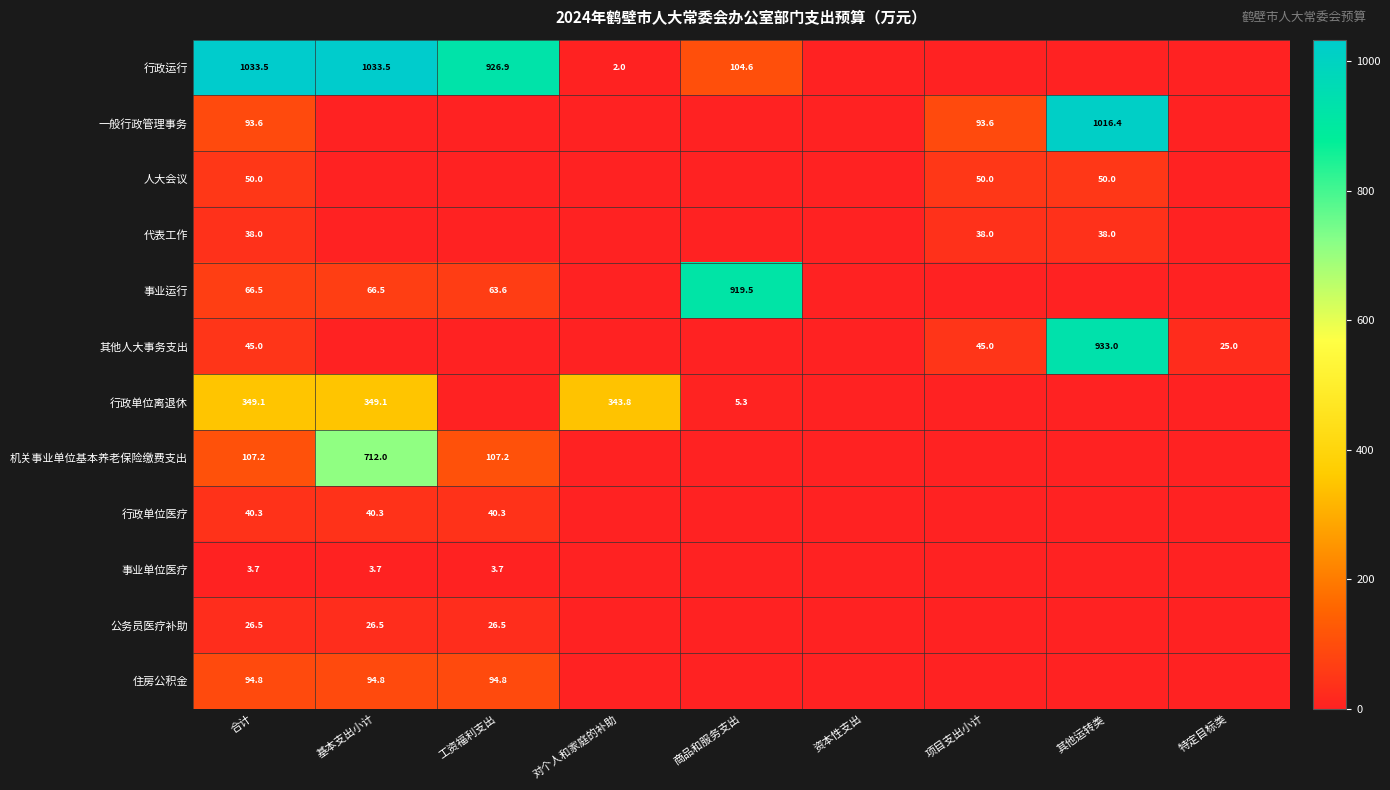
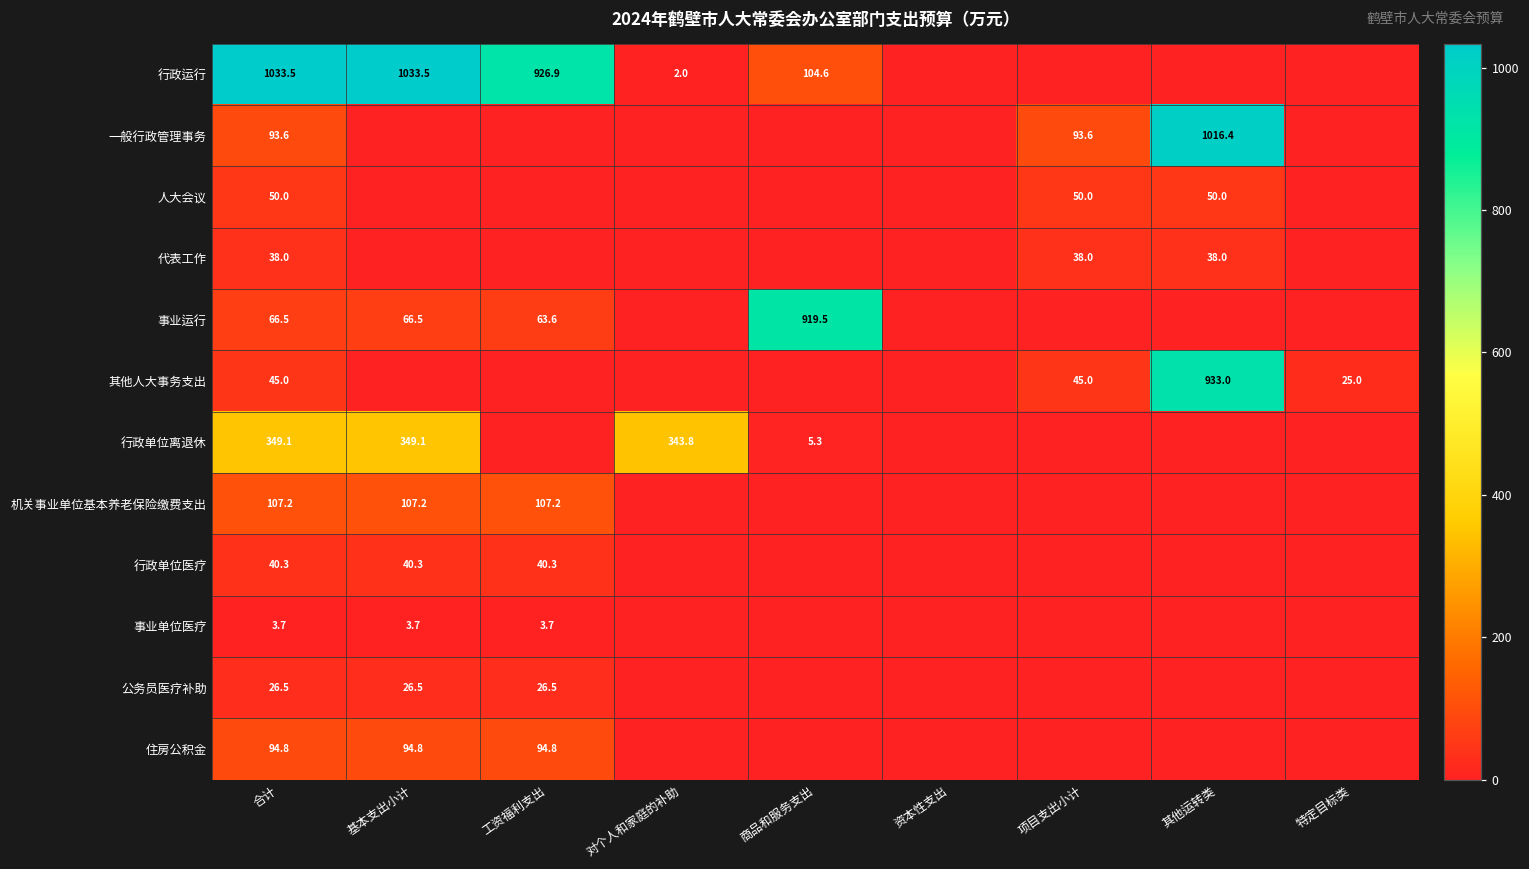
机关事业单位基本养老保险缴费支出, 基本支出小计: 712.0 -> 107.2
